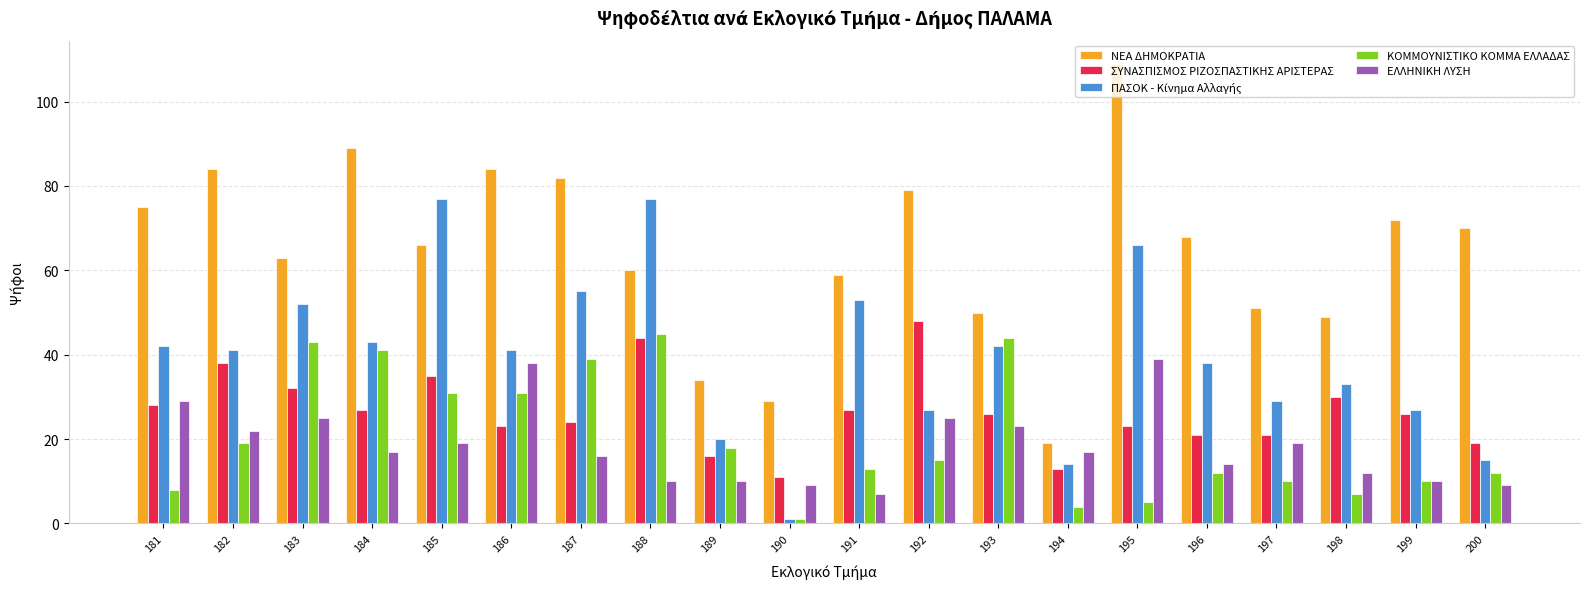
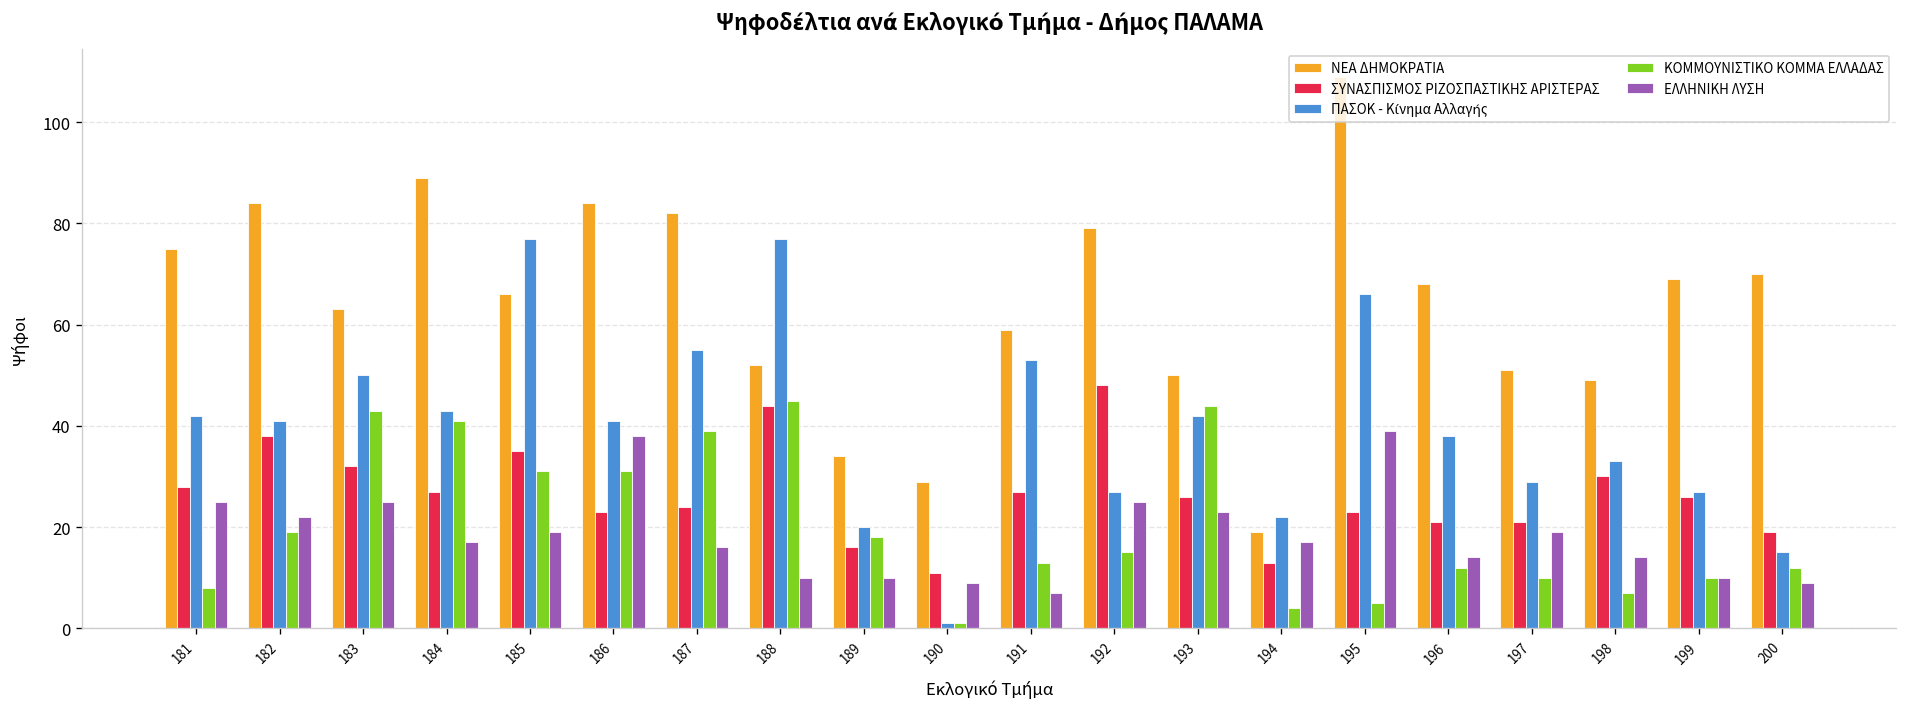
ΕΛΛΗΝΙΚΗ ΛΥΣΗ, 181: 29 -> 25
ΠΑΣΟΚ - Κίνημα Αλλαγής, 183: 52 -> 50
ΝΕΑ ΔΗΜΟΚΡΑΤΙΑ, 188: 60 -> 52
ΠΑΣΟΚ - Κίνημα Αλλαγής, 194: 14 -> 22
ΕΛΛΗΝΙΚΗ ΛΥΣΗ, 198: 12 -> 14
ΝΕΑ ΔΗΜΟΚΡΑΤΙΑ, 199: 72 -> 69
